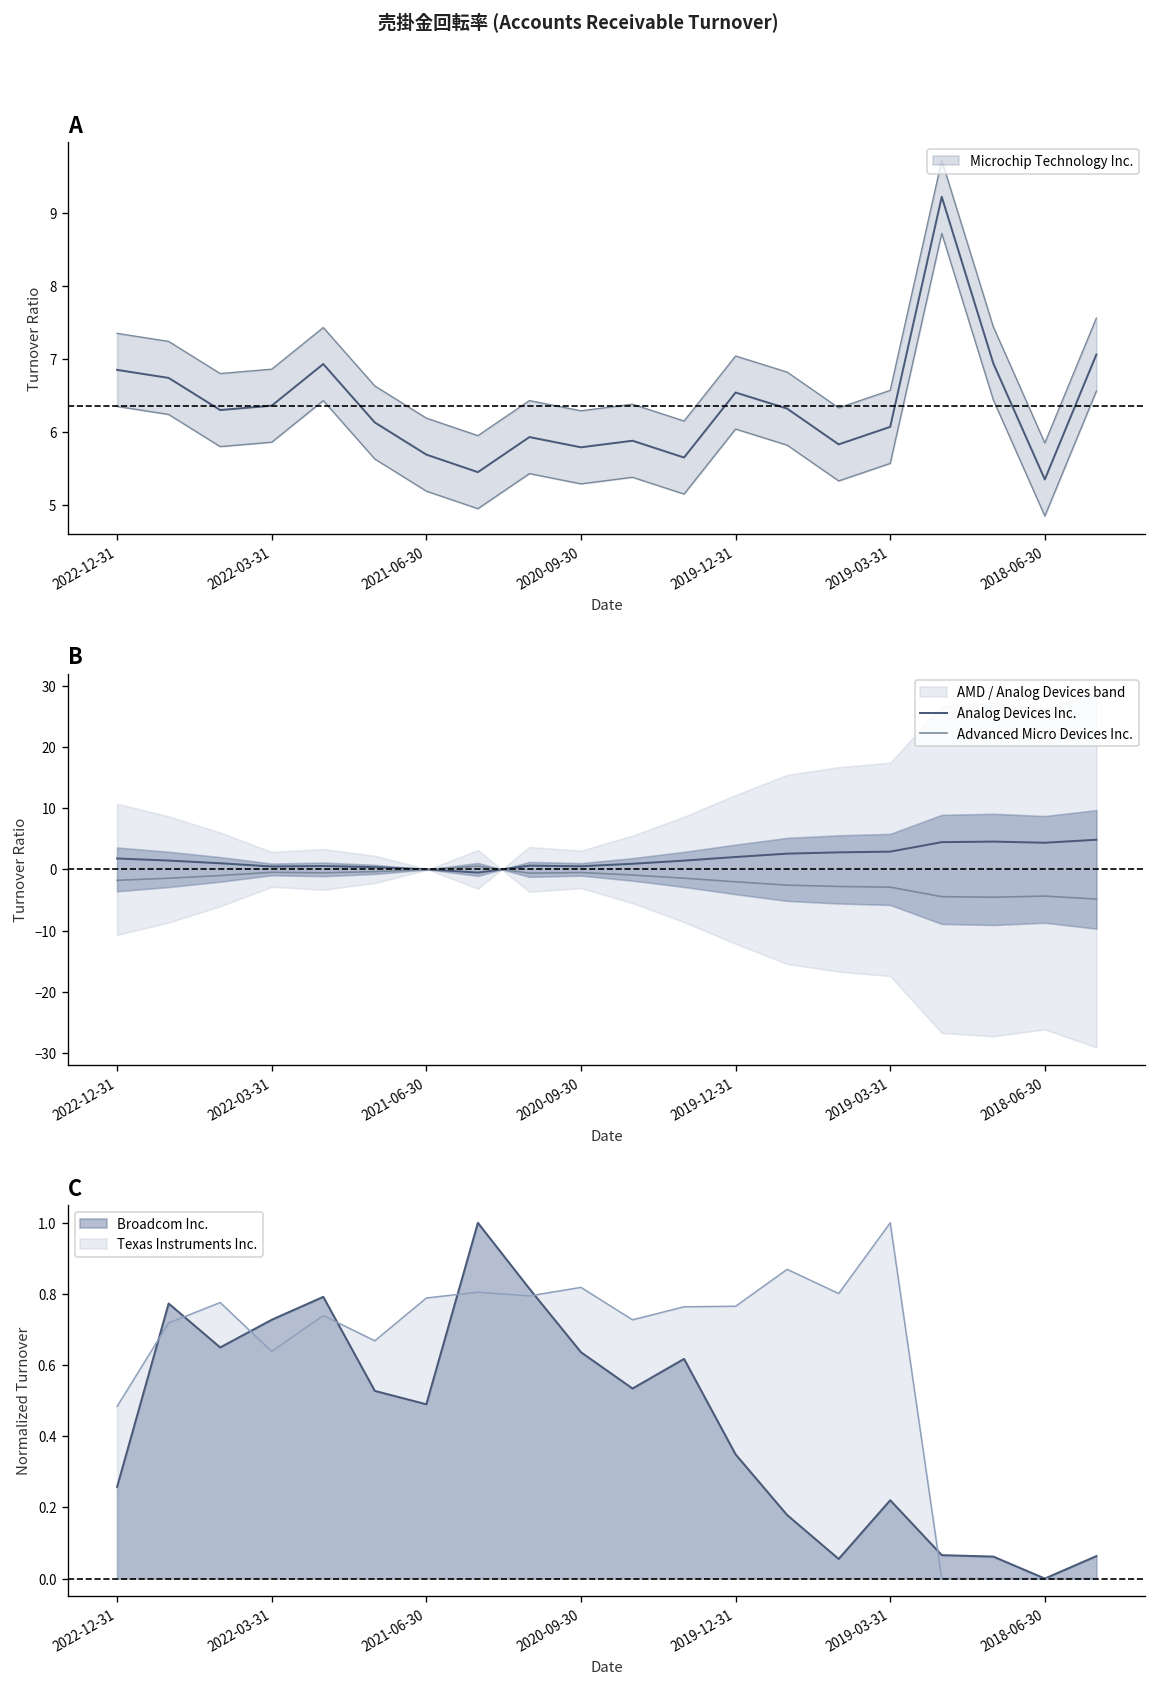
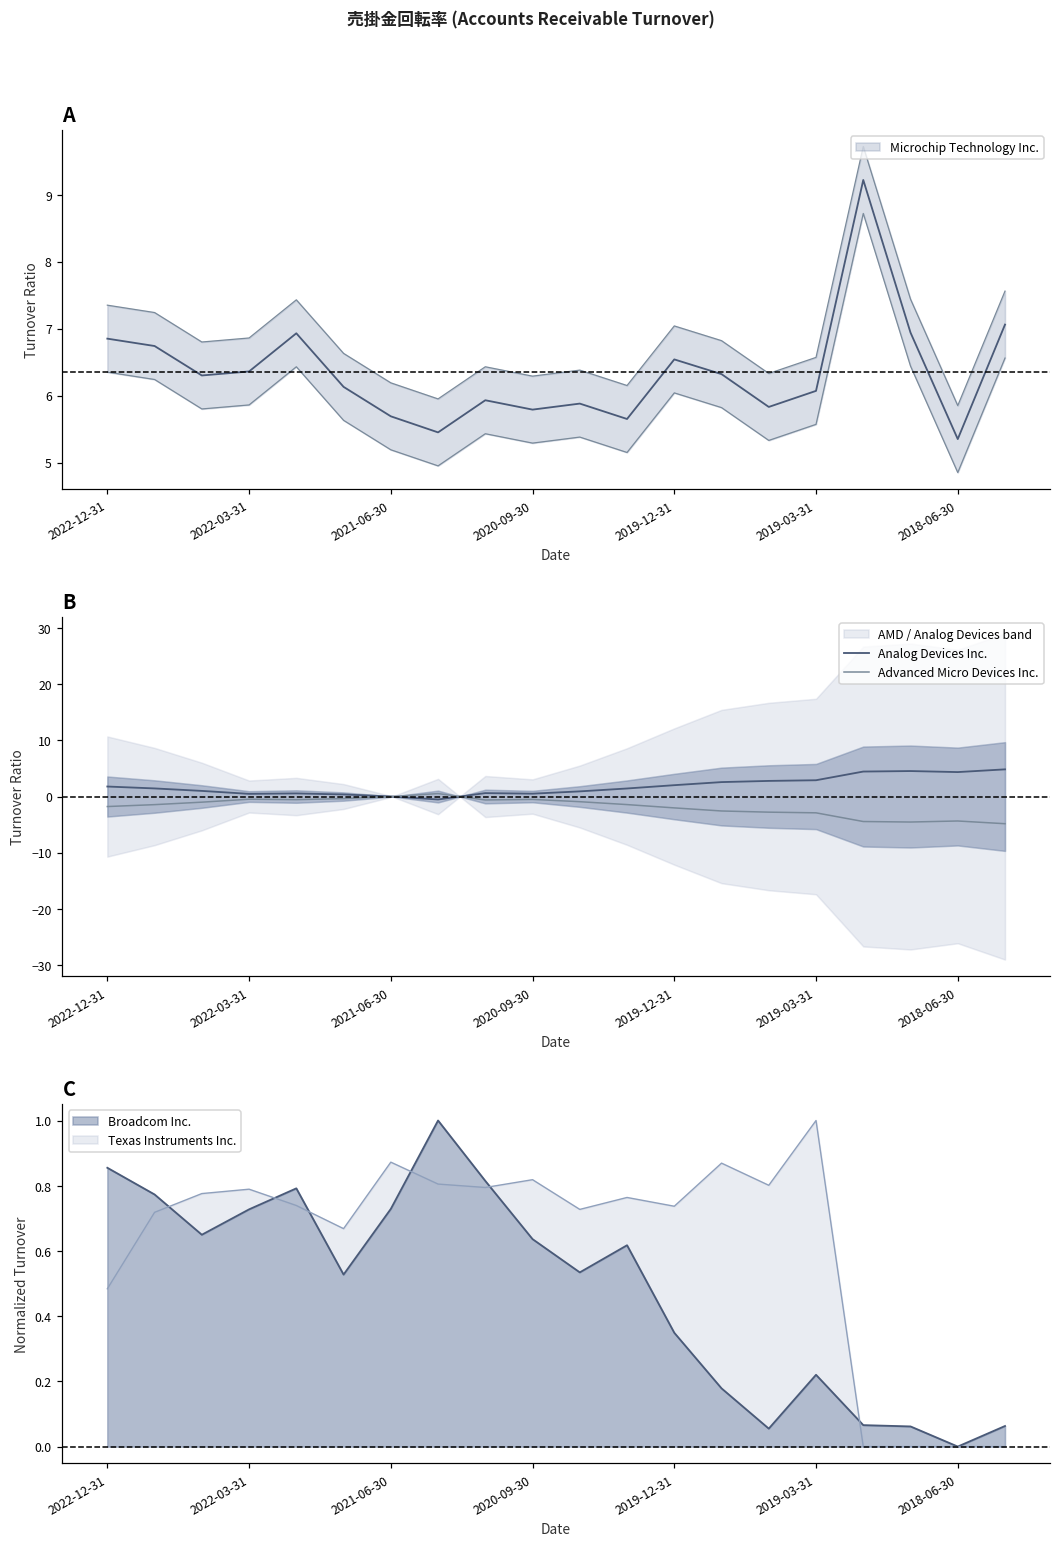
C, Broadcom Inc., 2022-12-31: 0.26 -> 0.86
C, Texas Instruments Inc., 2022-03-31: 0.64 -> 0.79
C, Broadcom Inc., 2021-06-30: 0.49 -> 0.73
C, Texas Instruments Inc., 2021-06-30: 0.79 -> 0.87
C, Texas Instruments Inc., 2019-12-31: 0.77 -> 0.74
